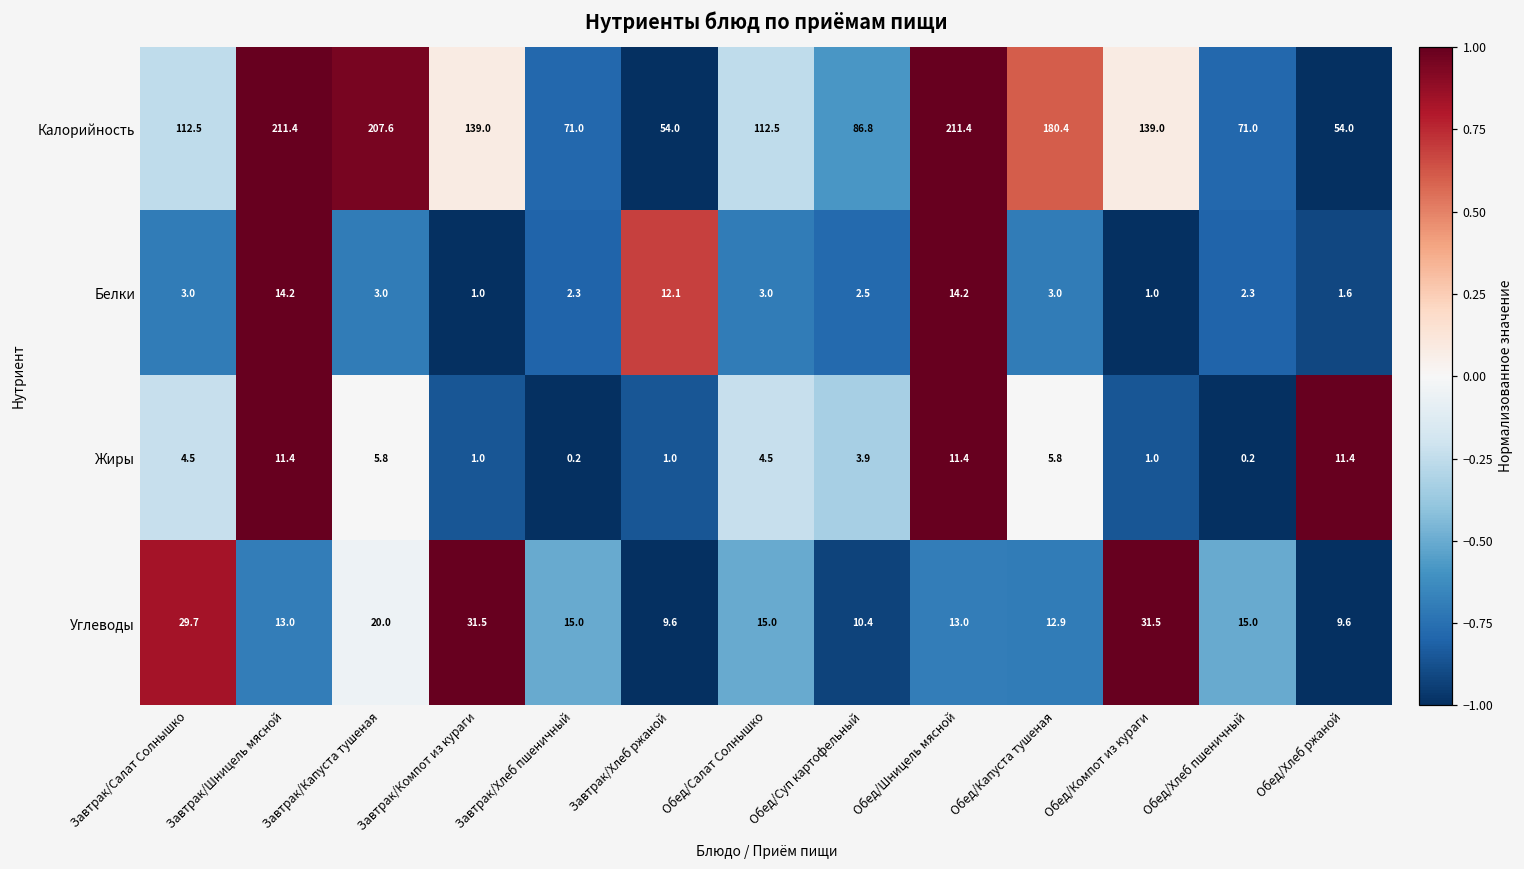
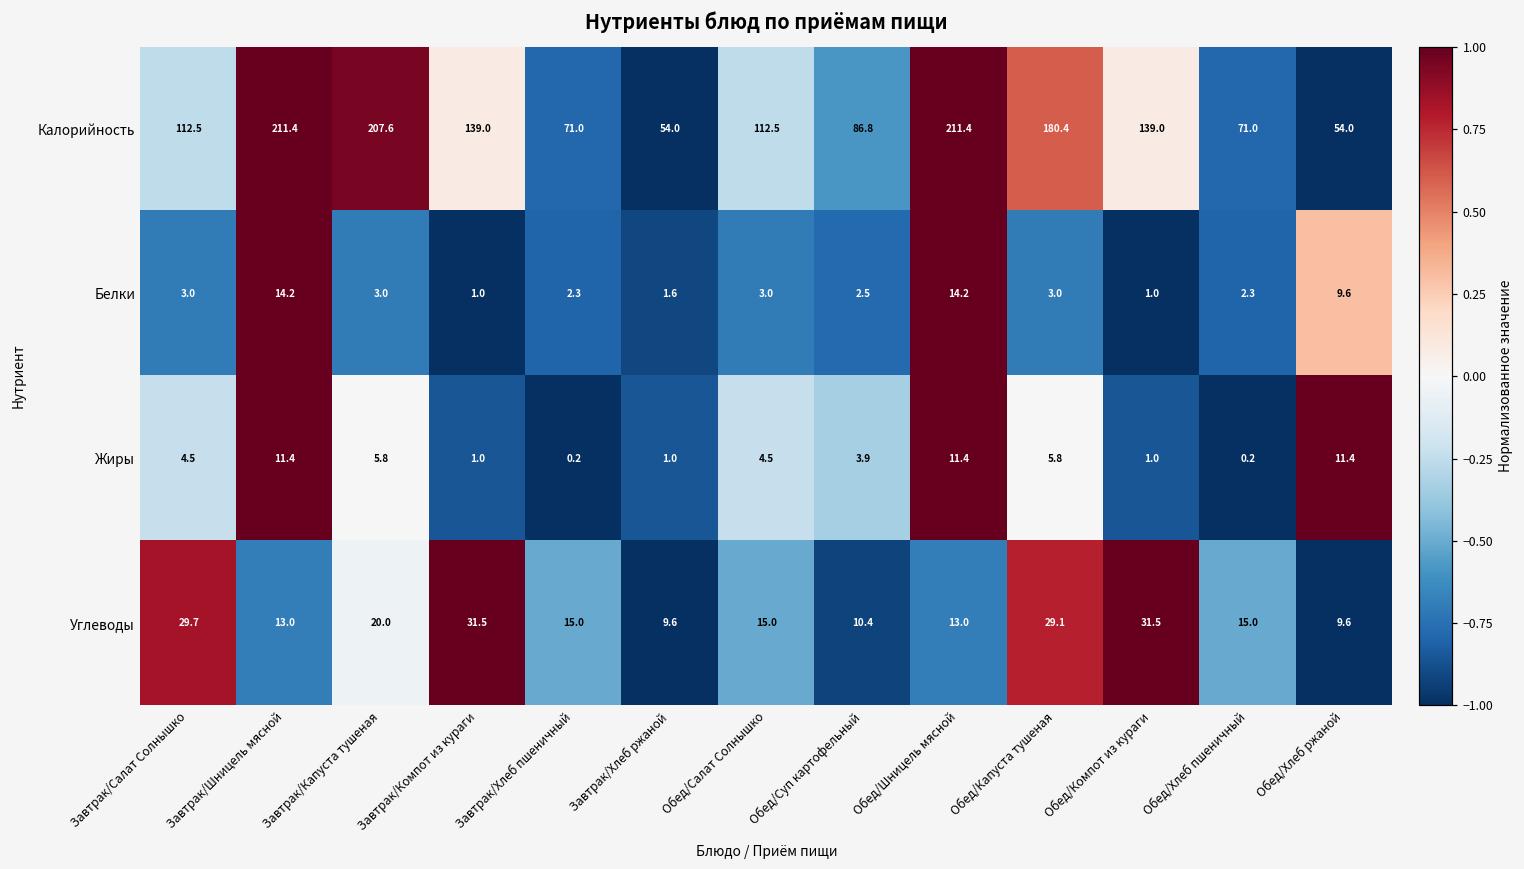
Белки, Завтрак/Хлеб ржаной: 12.1 -> 1.6
Белки, Обед/Хлеб ржаной: 1.6 -> 9.6
Углеводы, Обед/Капуста тушеная: 12.9 -> 29.1
